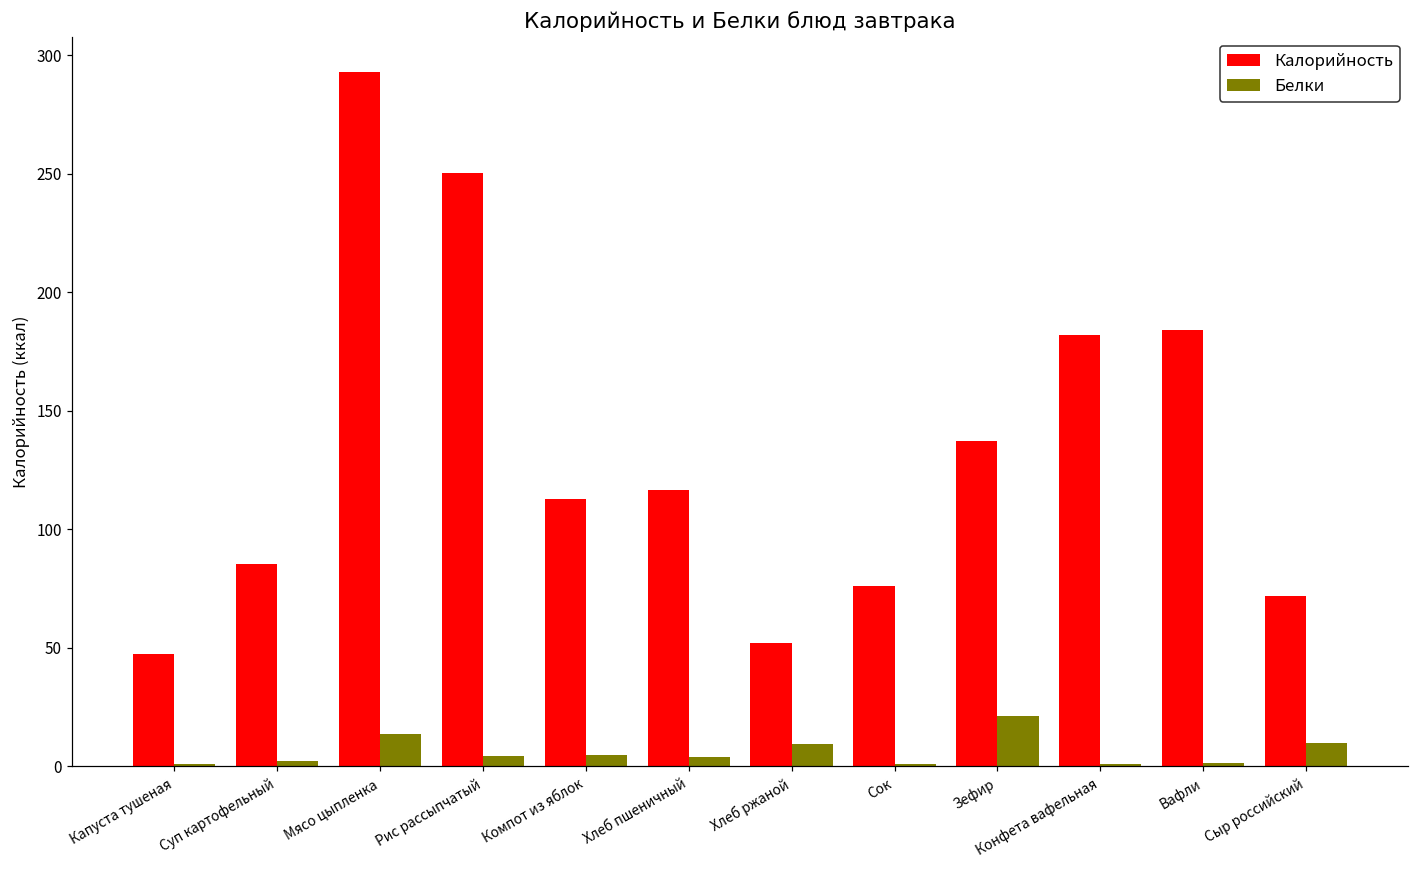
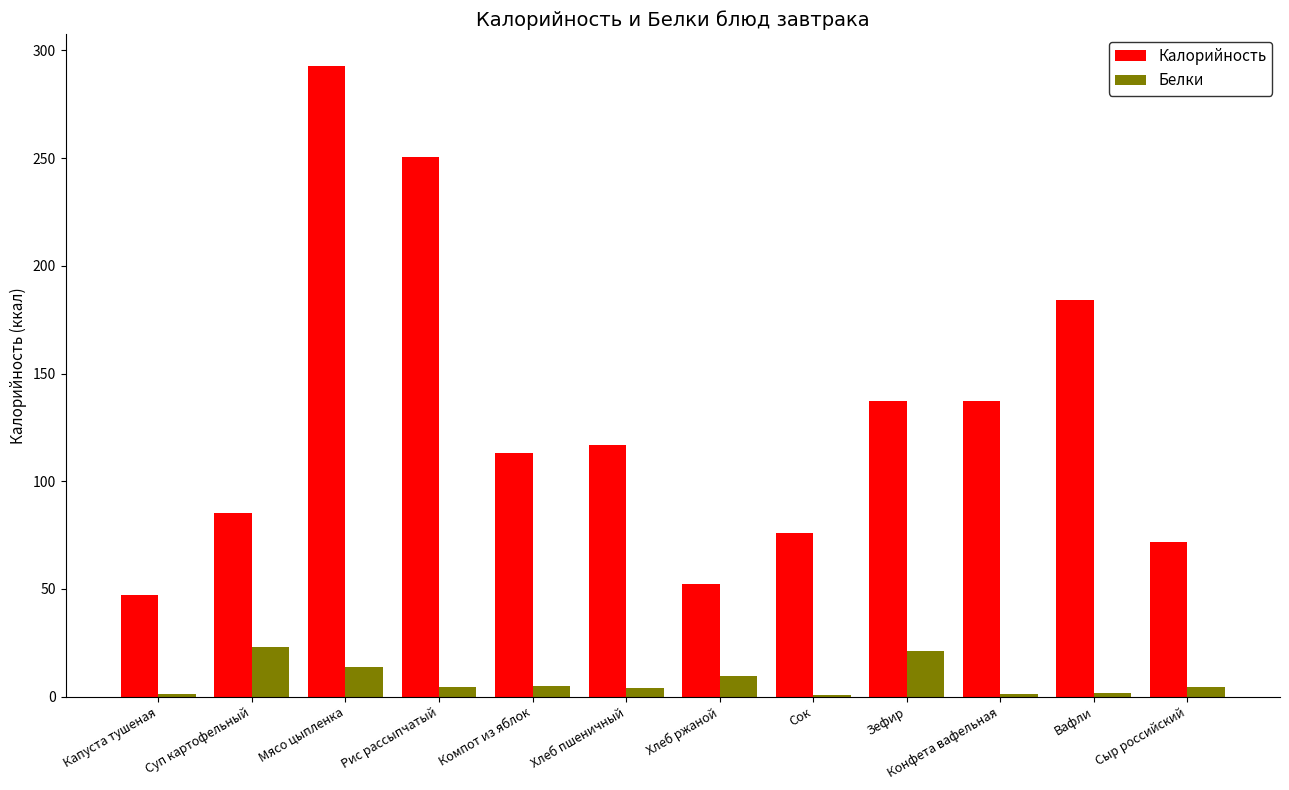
Белки, Суп картофельный: 2 -> 23
Калорийность, Конфета вафельная: 182 -> 137
Белки, Сыр российский: 10 -> 5
